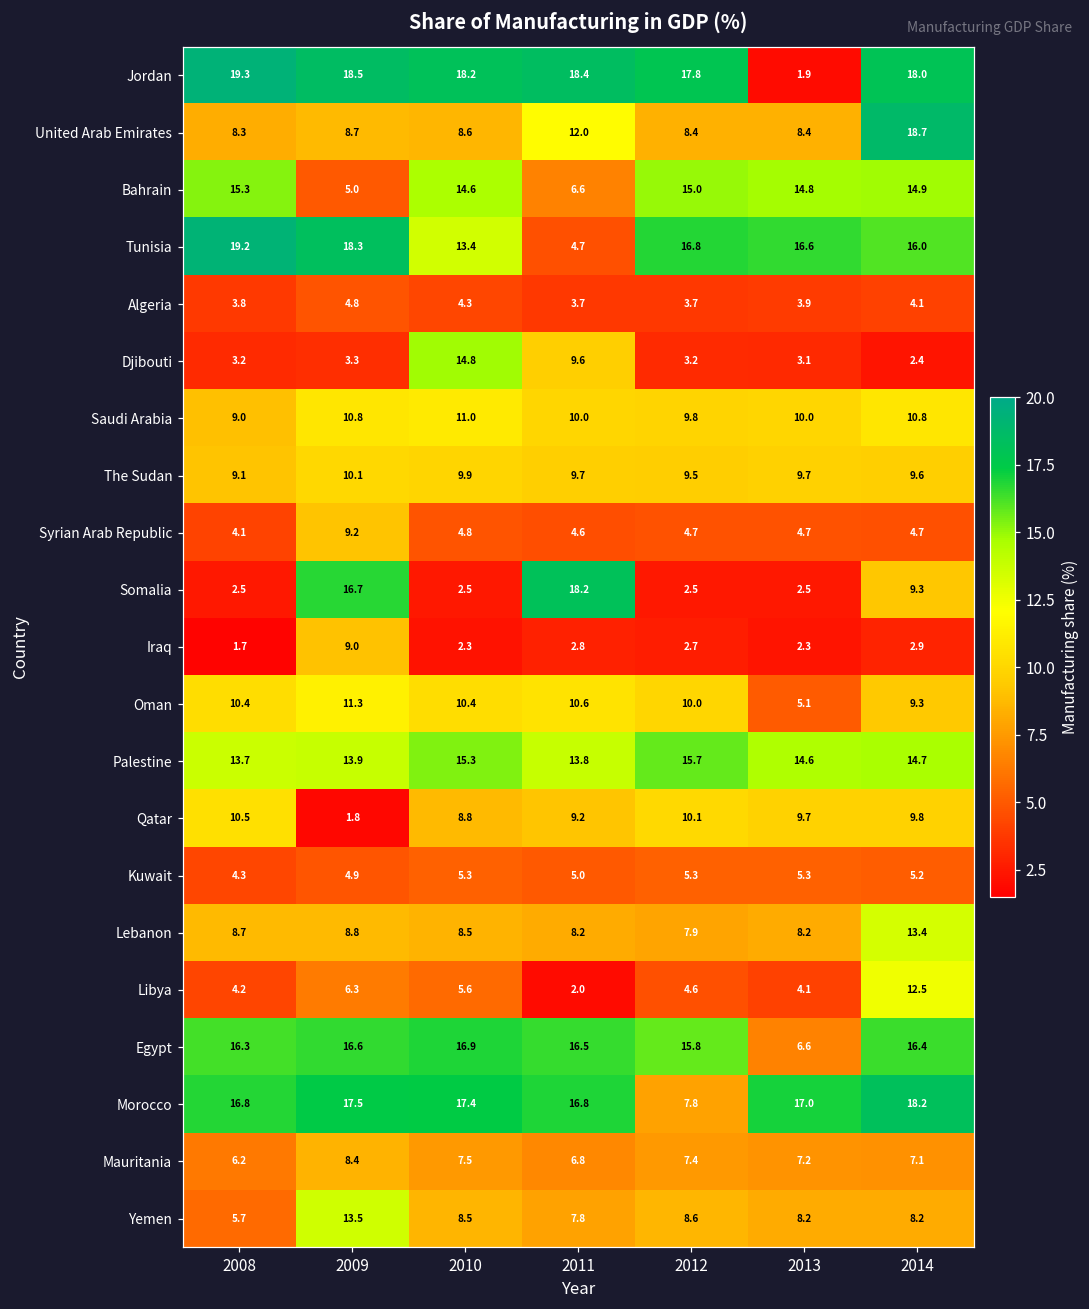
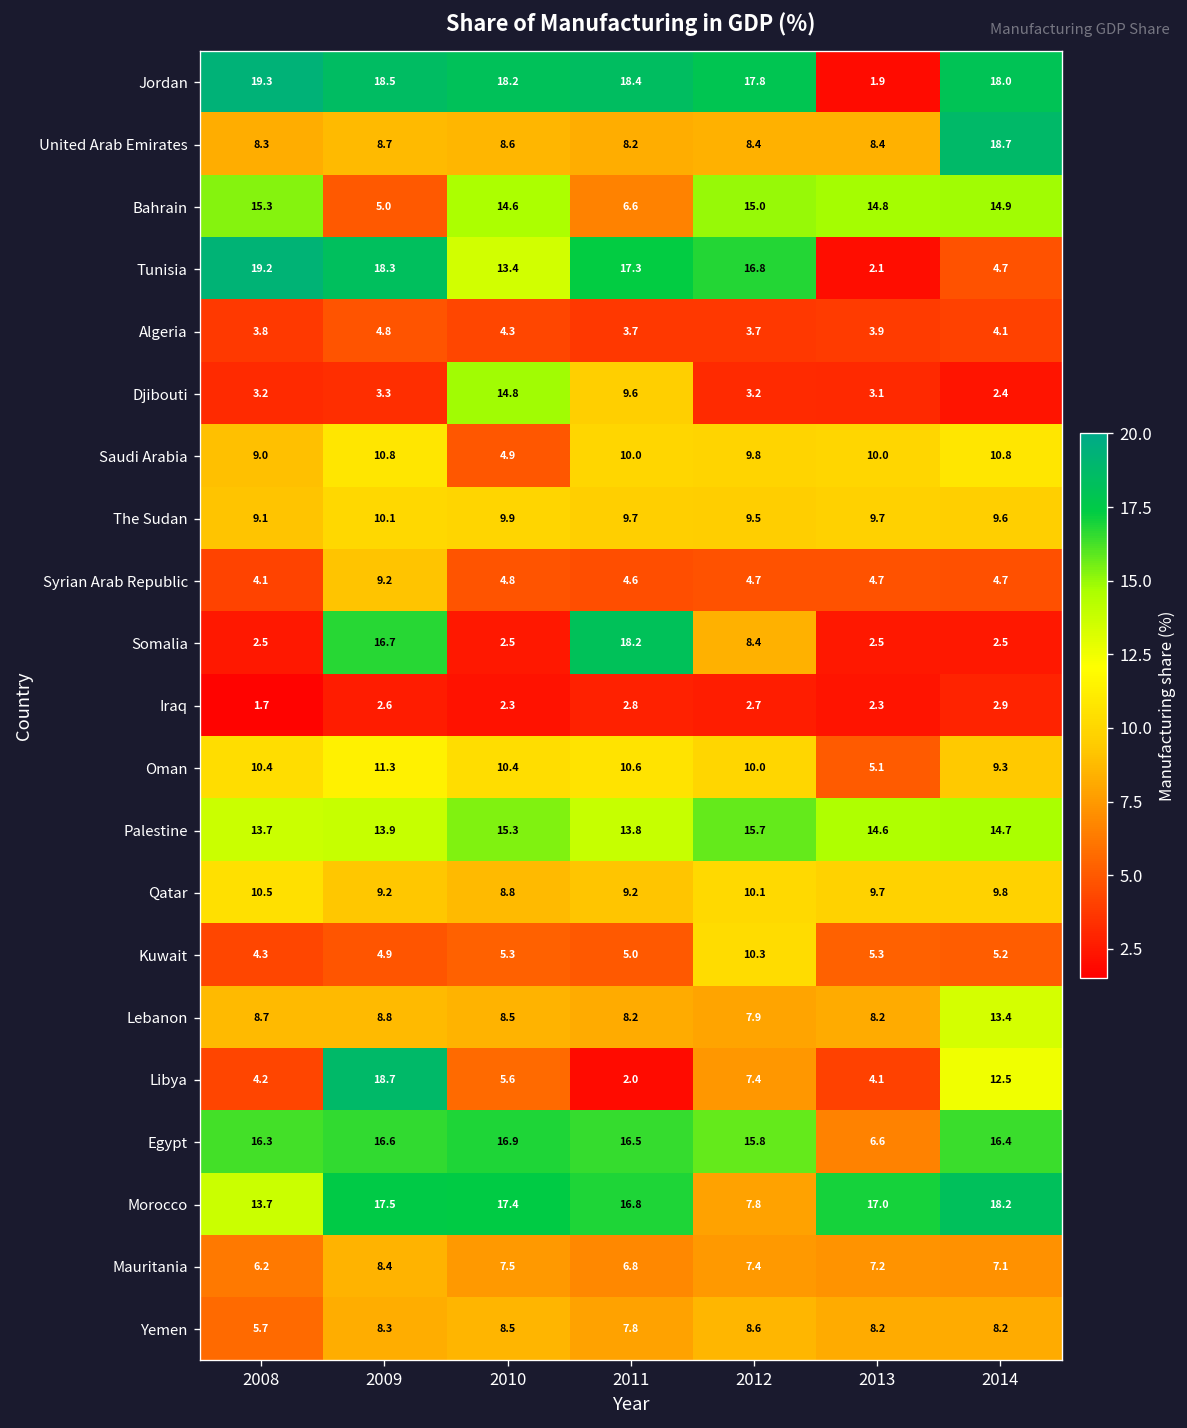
United Arab Emirates, 2011: 12.0 -> 8.2
Tunisia, 2011: 4.7 -> 17.3
Tunisia, 2013: 16.6 -> 2.1
Tunisia, 2014: 16.0 -> 4.7
Saudi Arabia, 2010: 11.0 -> 4.9
Somalia, 2012: 2.5 -> 8.4
Somalia, 2014: 9.3 -> 2.5
Iraq, 2009: 9.0 -> 2.6
Qatar, 2009: 1.8 -> 9.2
Kuwait, 2012: 5.3 -> 10.3
Libya, 2009: 6.3 -> 18.7
Libya, 2012: 4.6 -> 7.4
Morocco, 2008: 16.8 -> 13.7
Yemen, 2009: 13.5 -> 8.3
